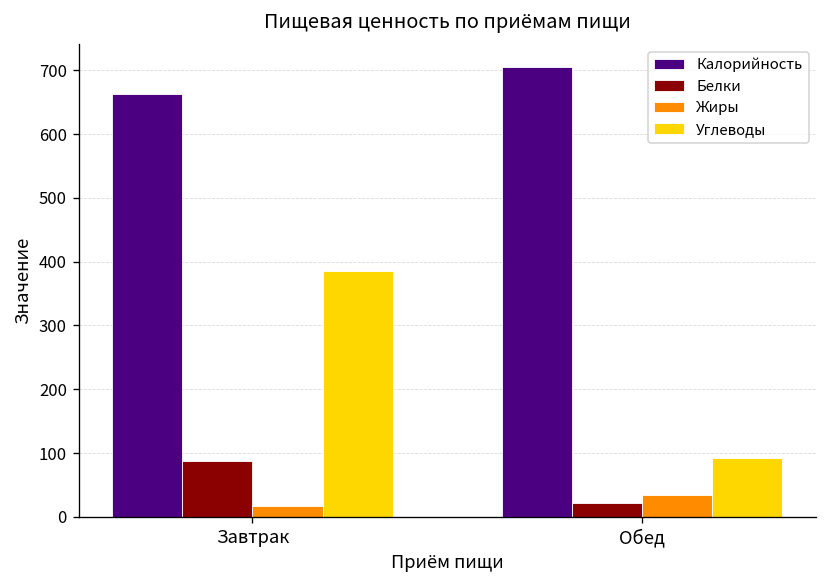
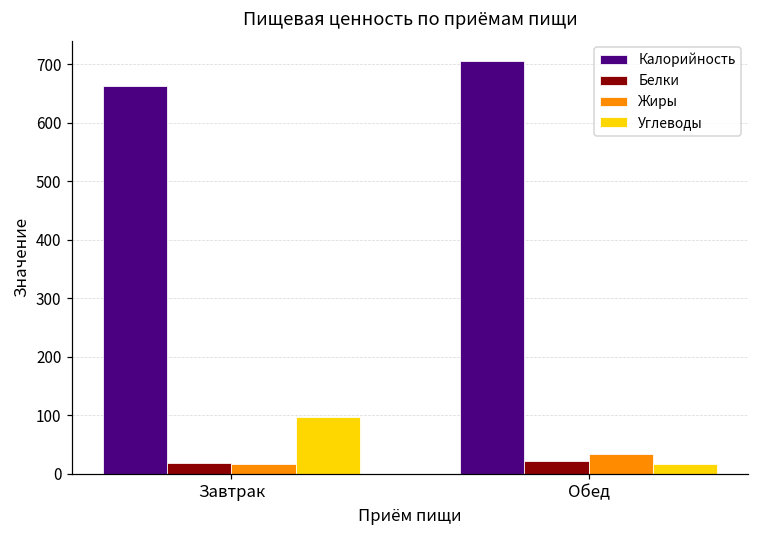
Белки, Завтрак: 90 -> 20
Углеводы, Завтрак: 390 -> 100
Углеводы, Обед: 90 -> 20
